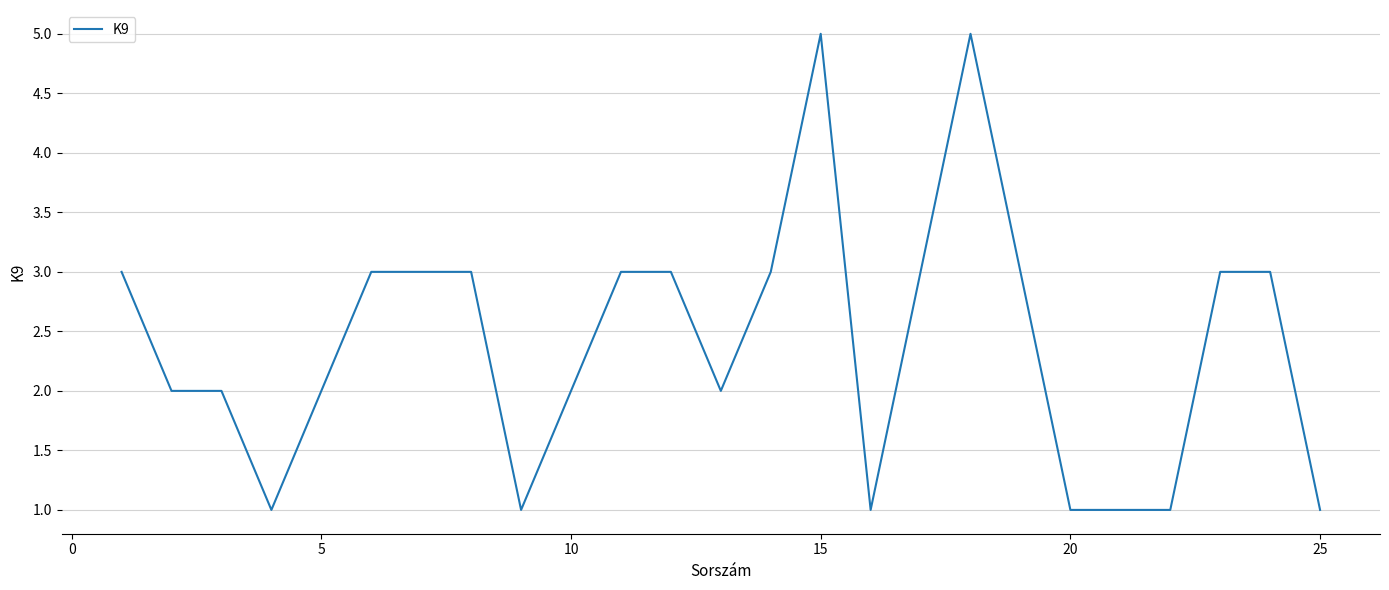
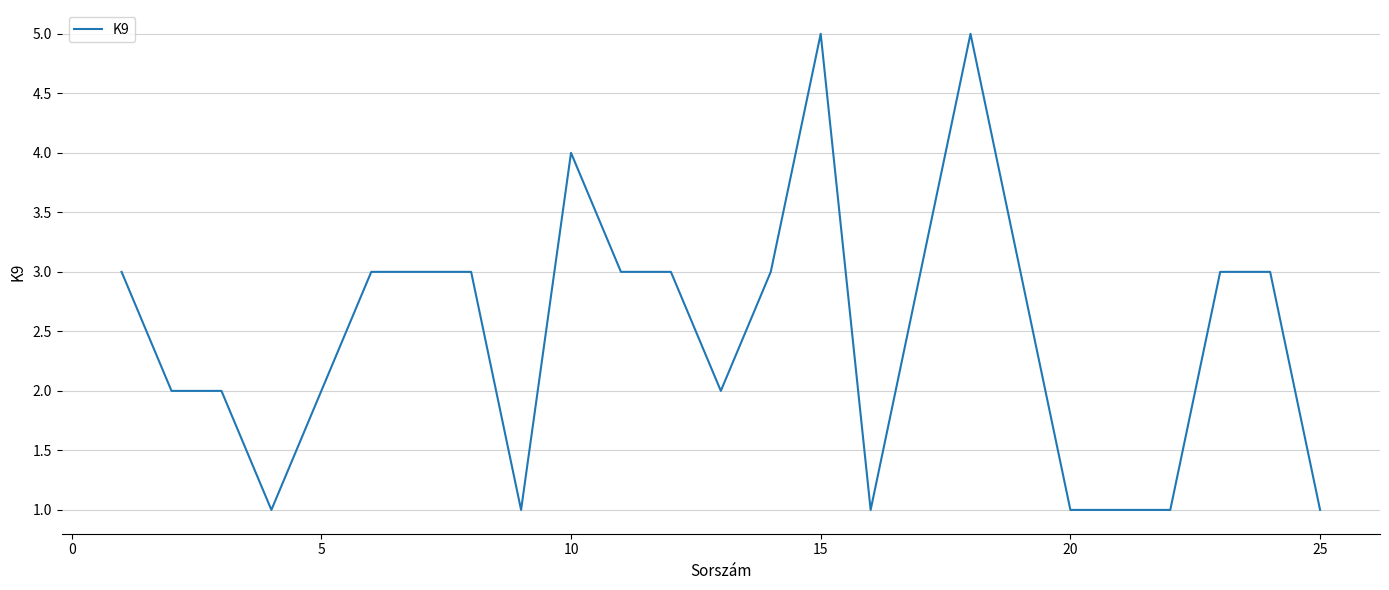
10: 2 -> 4
